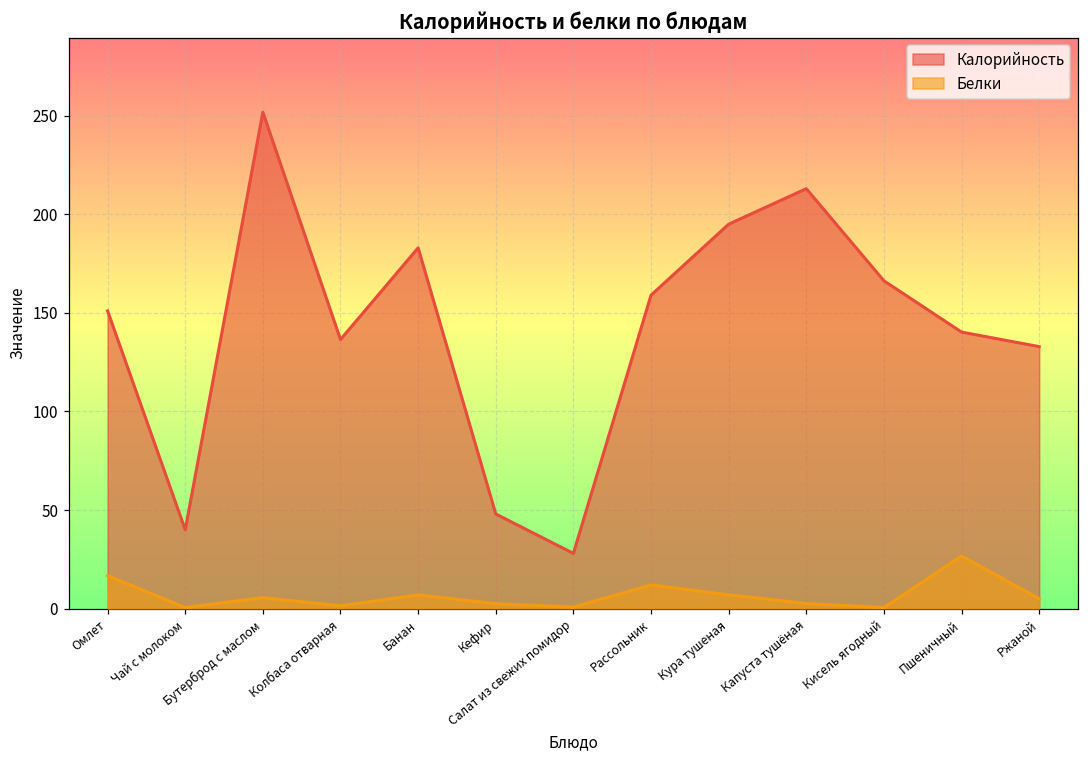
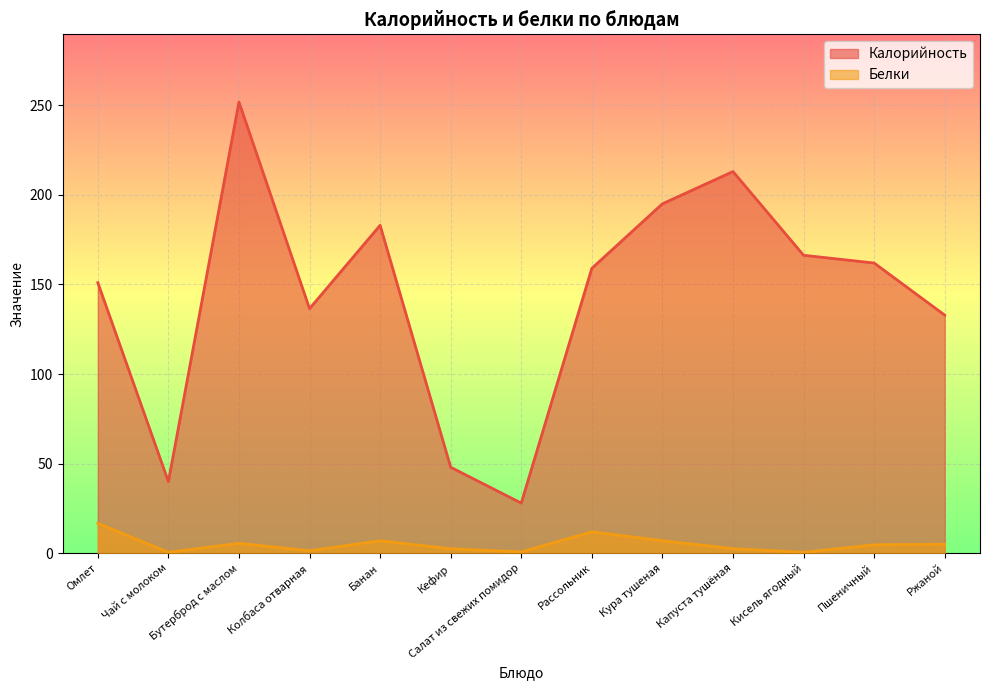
Калорийность, Пшеничный: 140 -> 162
Белки, Пшеничный: 27 -> 5
